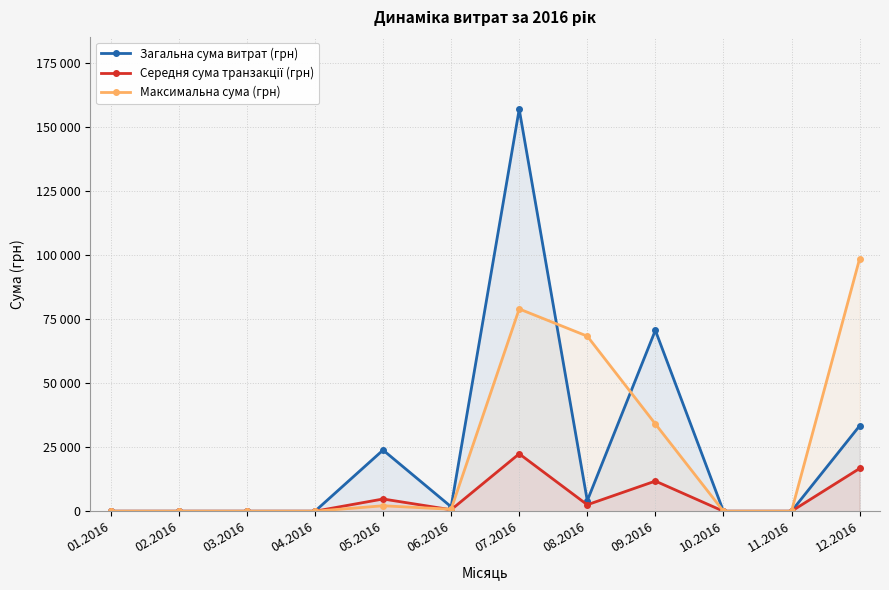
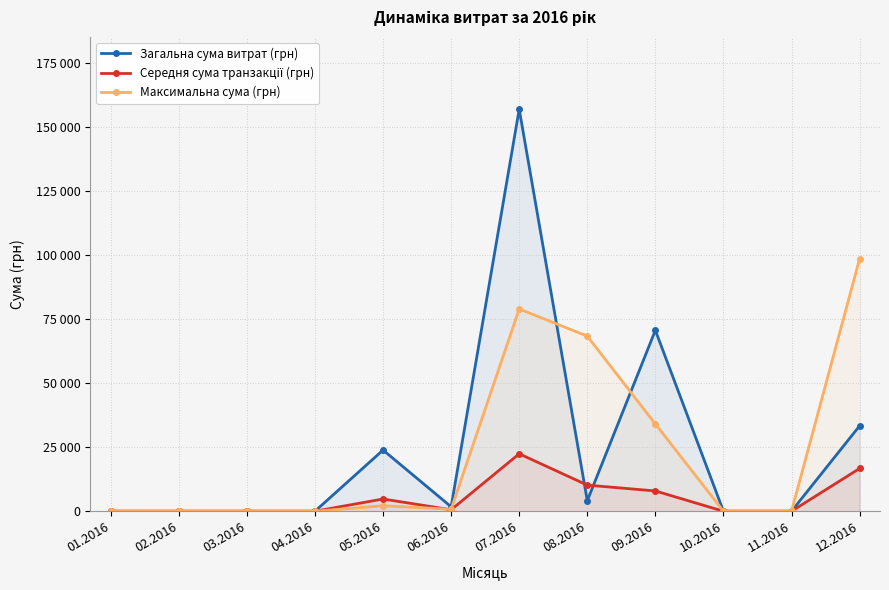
Середня сума транзакції (грн), 08.2016: 3000 -> 10000
Середня сума транзакції (грн), 09.2016: 12000 -> 8000
